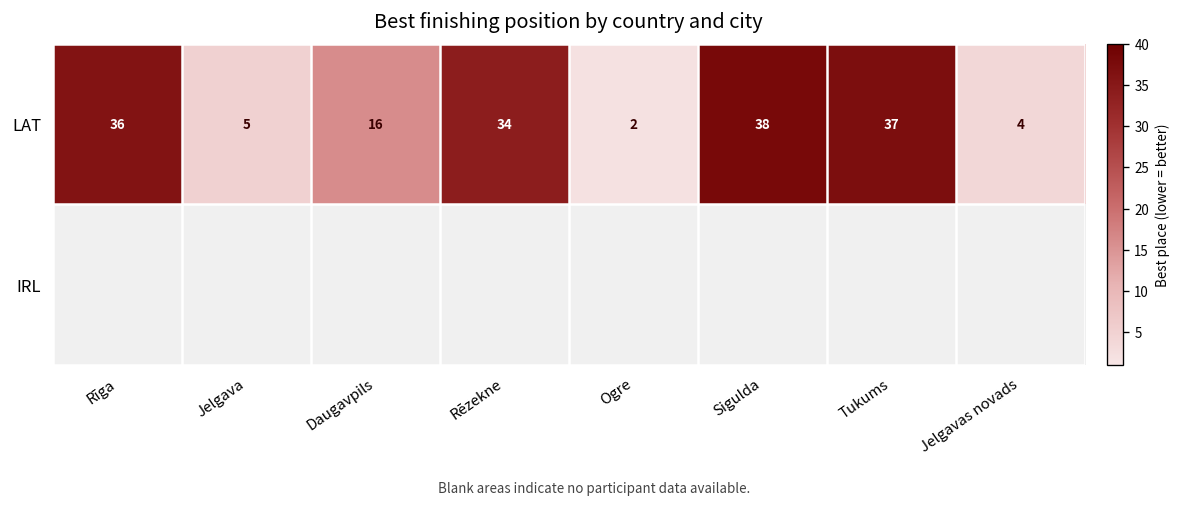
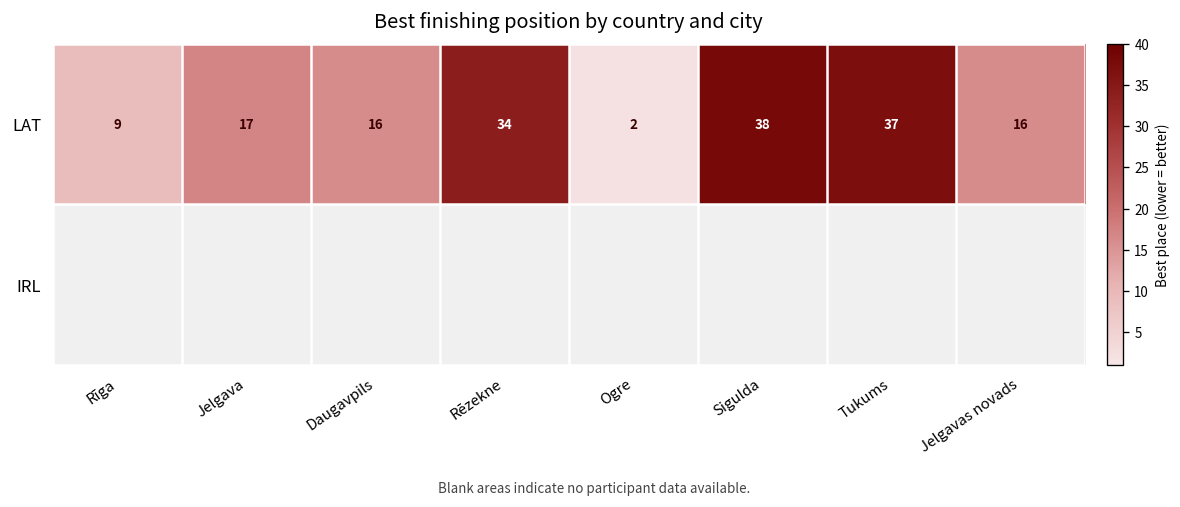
LAT, Rīga: 36 -> 9
LAT, Jelgava: 5 -> 17
LAT, Jelgavas novads: 4 -> 16
